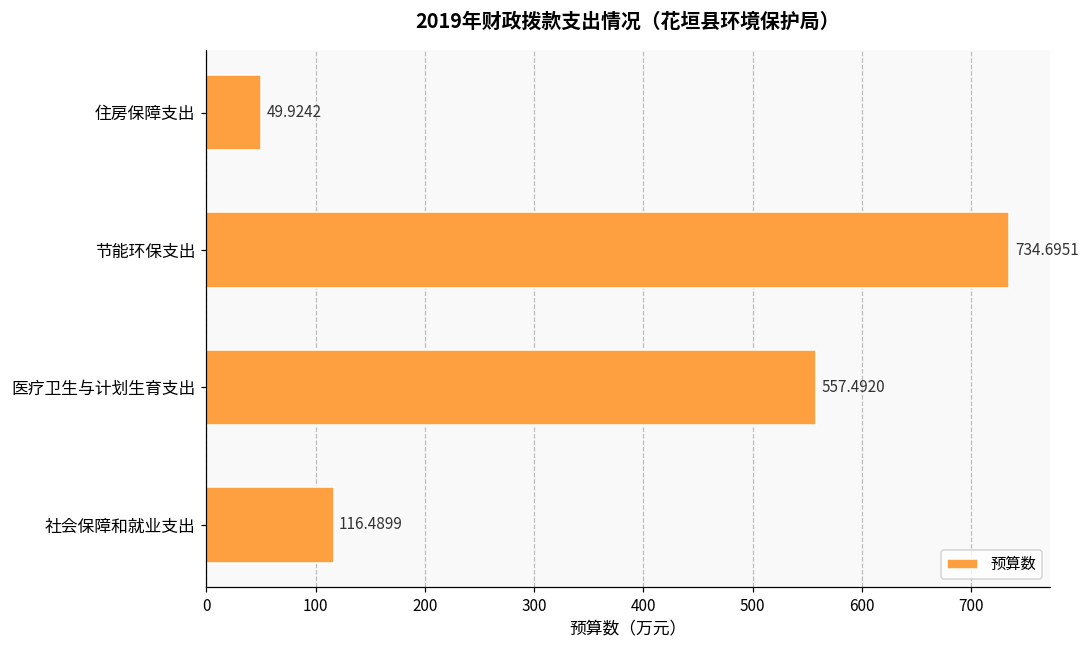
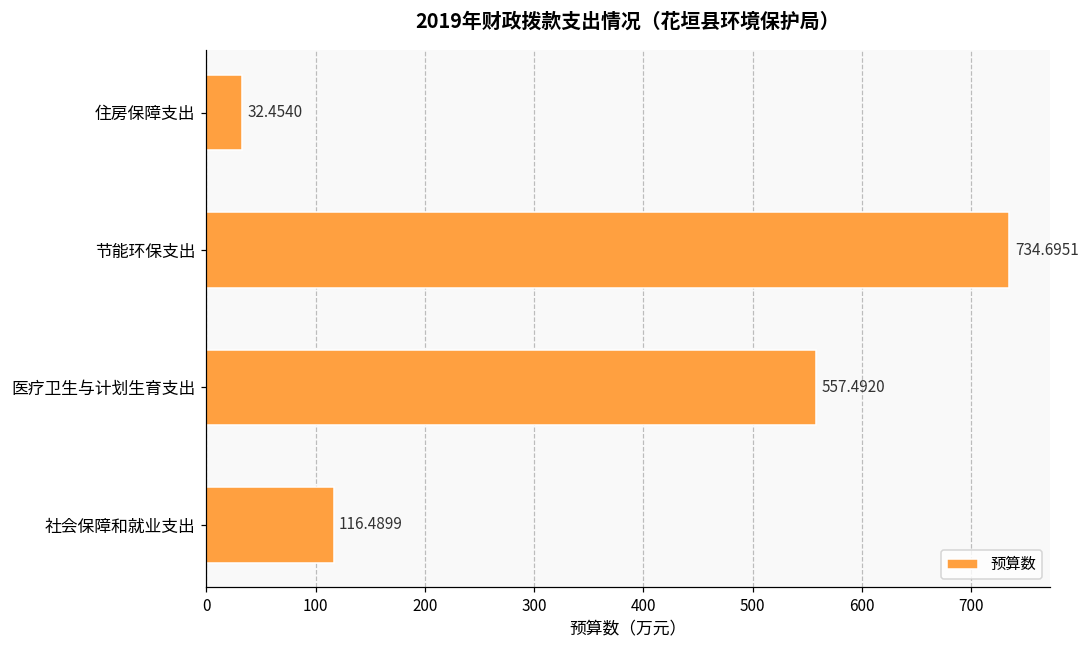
住房保障支出: 49.9242 -> 32.4540
